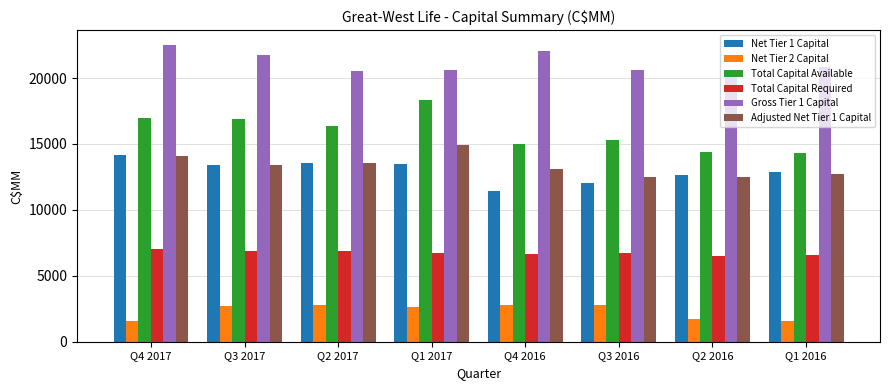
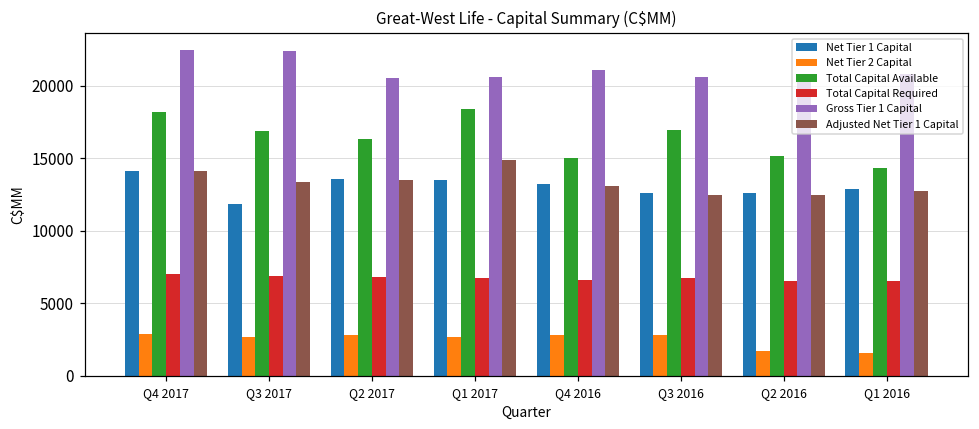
Net Tier 2 Capital, Q4 2017: 1600 -> 2900
Total Capital Available, Q4 2017: 17000 -> 18200
Net Tier 1 Capital, Q3 2017: 13400 -> 11900
Gross Tier 1 Capital, Q3 2017: 21700 -> 22400
Net Tier 1 Capital, Q4 2016: 11500 -> 13200
Gross Tier 1 Capital, Q4 2016: 22100 -> 21100
Net Tier 1 Capital, Q3 2016: 12000 -> 12600
Total Capital Available, Q3 2016: 15300 -> 17000
Total Capital Available, Q2 2016: 14400 -> 15200
